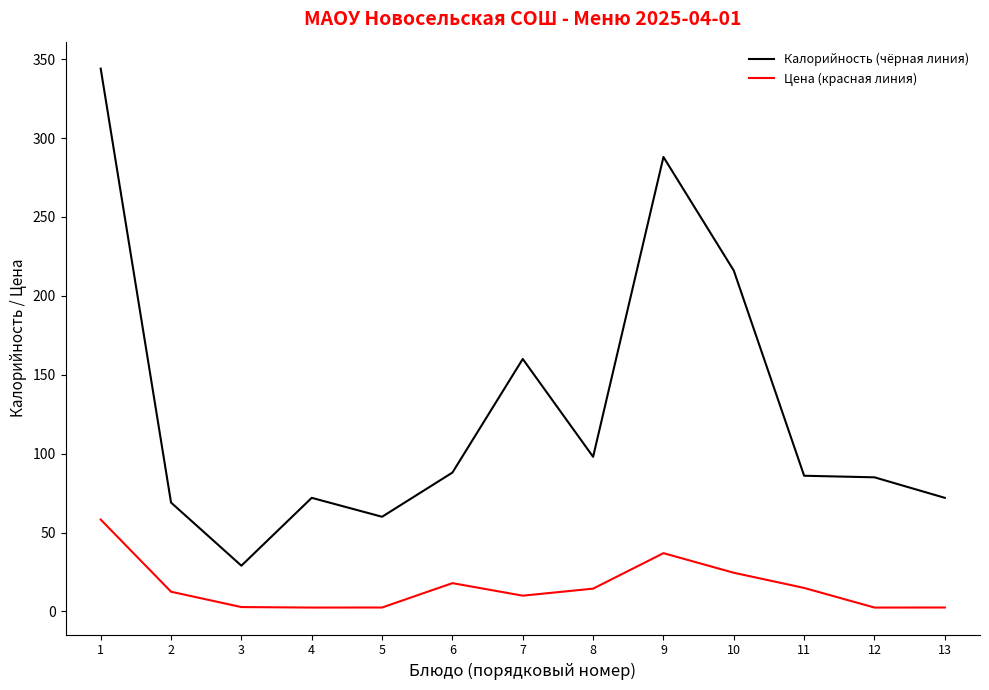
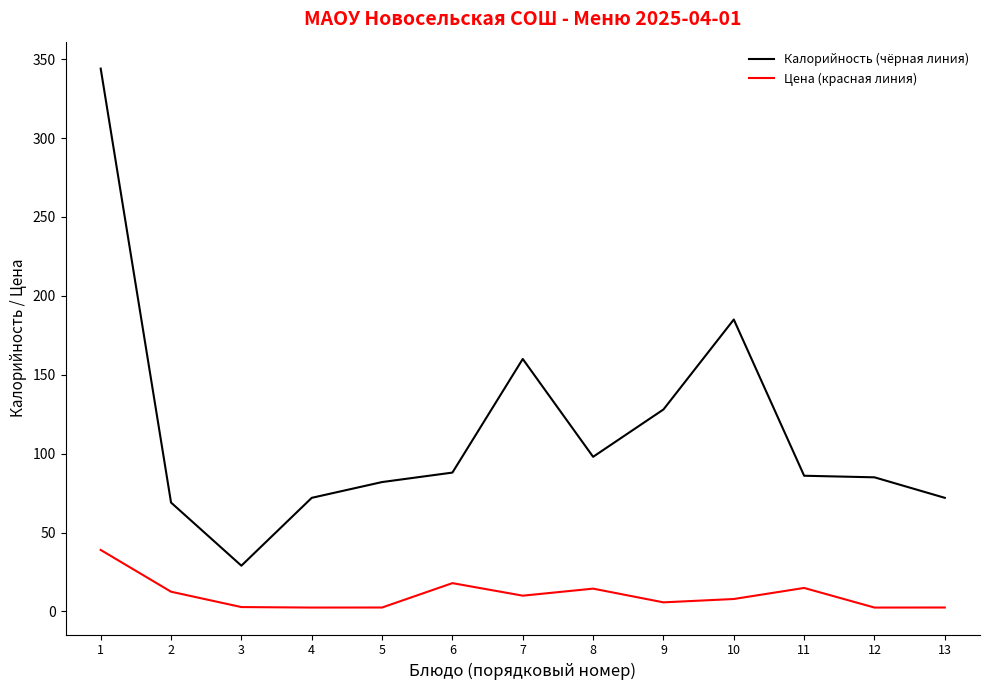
Цена (красная линия), 1: 58 -> 39
Калорийность (чёрная линия), 5: 60 -> 82
Калорийность (чёрная линия), 9: 288 -> 128
Цена (красная линия), 9: 37 -> 6
Калорийность (чёрная линия), 10: 216 -> 185
Цена (красная линия), 10: 25 -> 8
